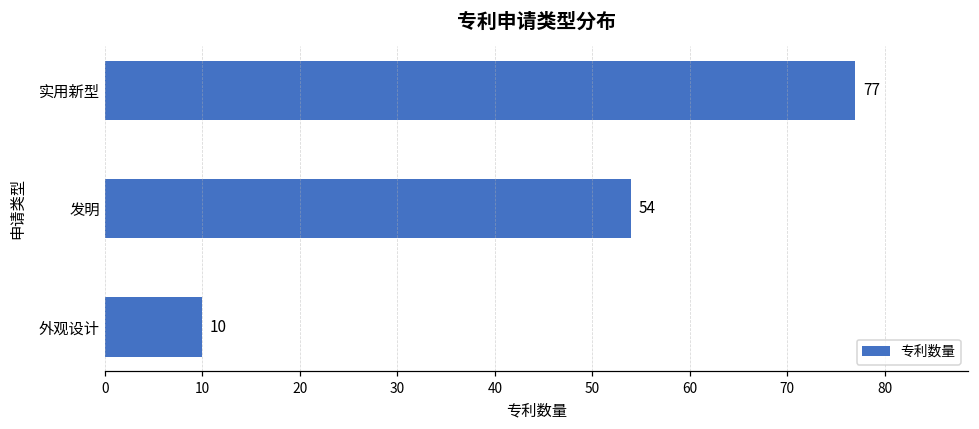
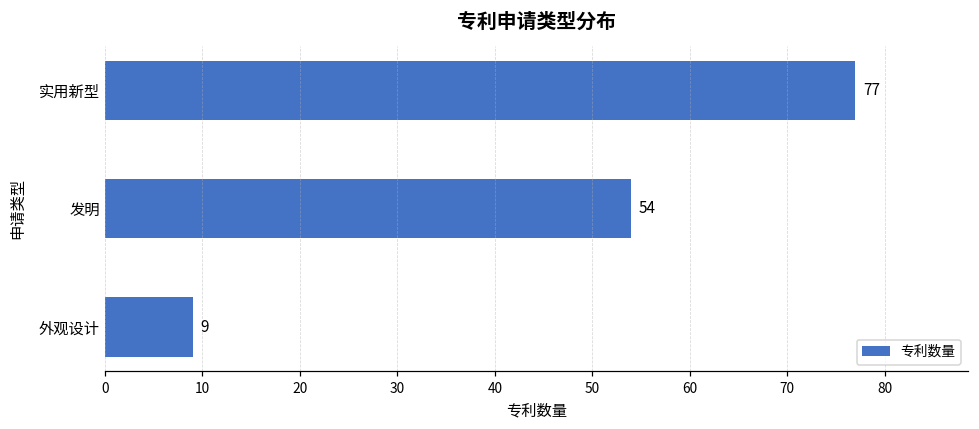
外观设计: 10 -> 9
